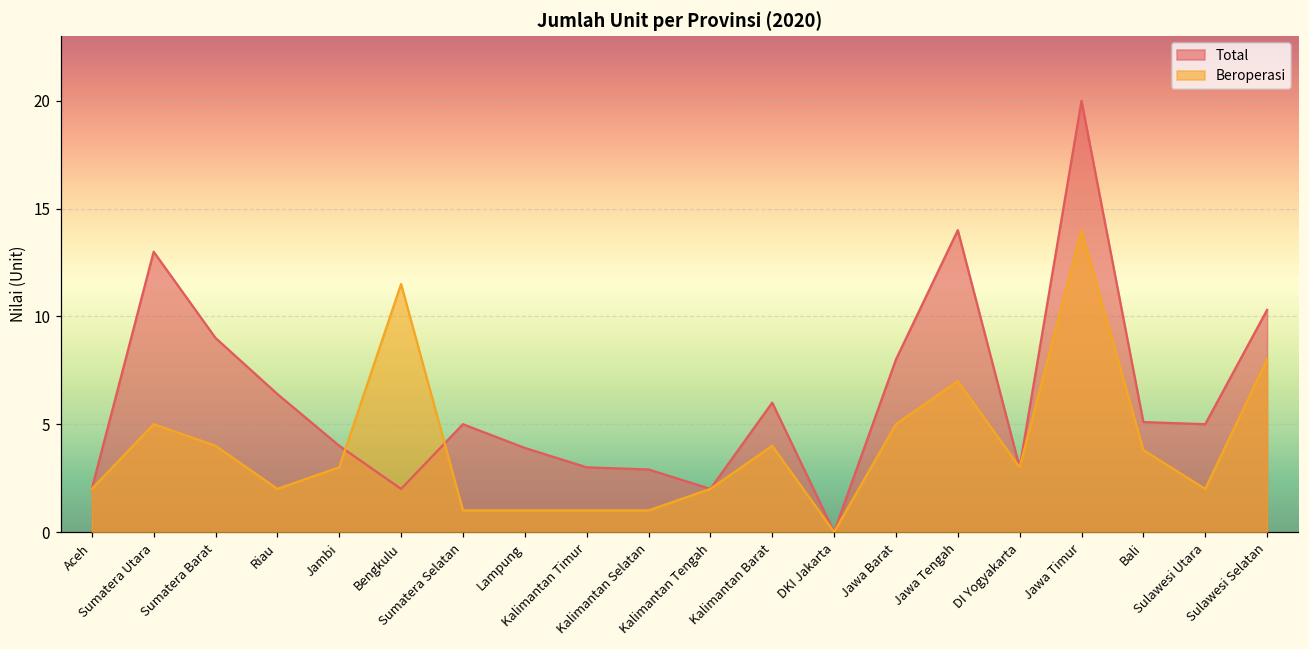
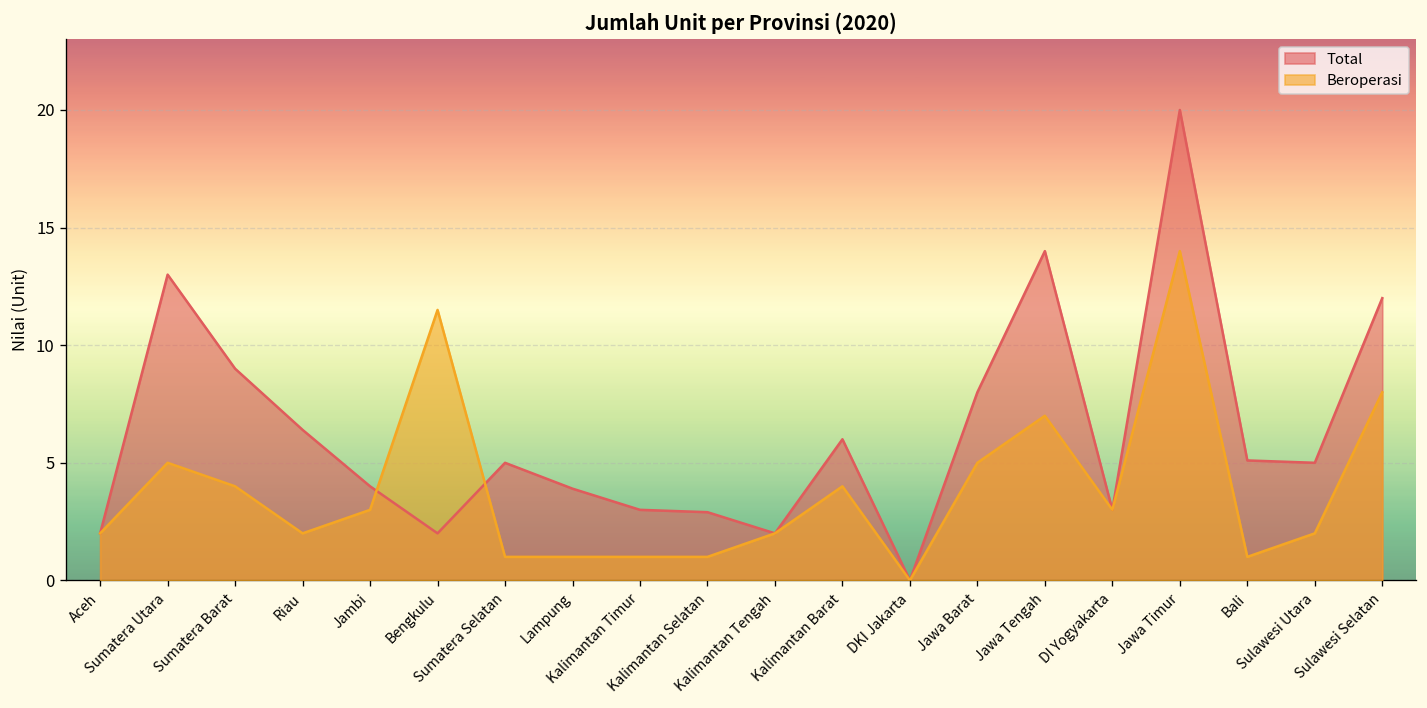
Beroperasi, Bali: 3.8 -> 1.0
Total, Sulawesi Selatan: 10.3 -> 12.0
